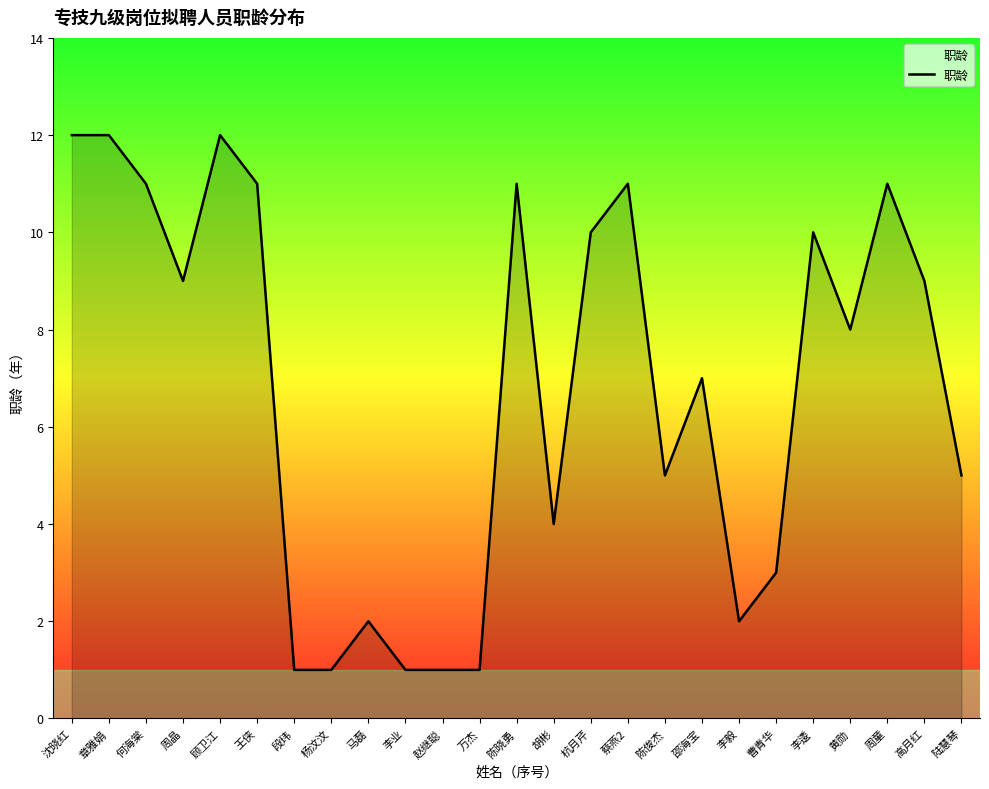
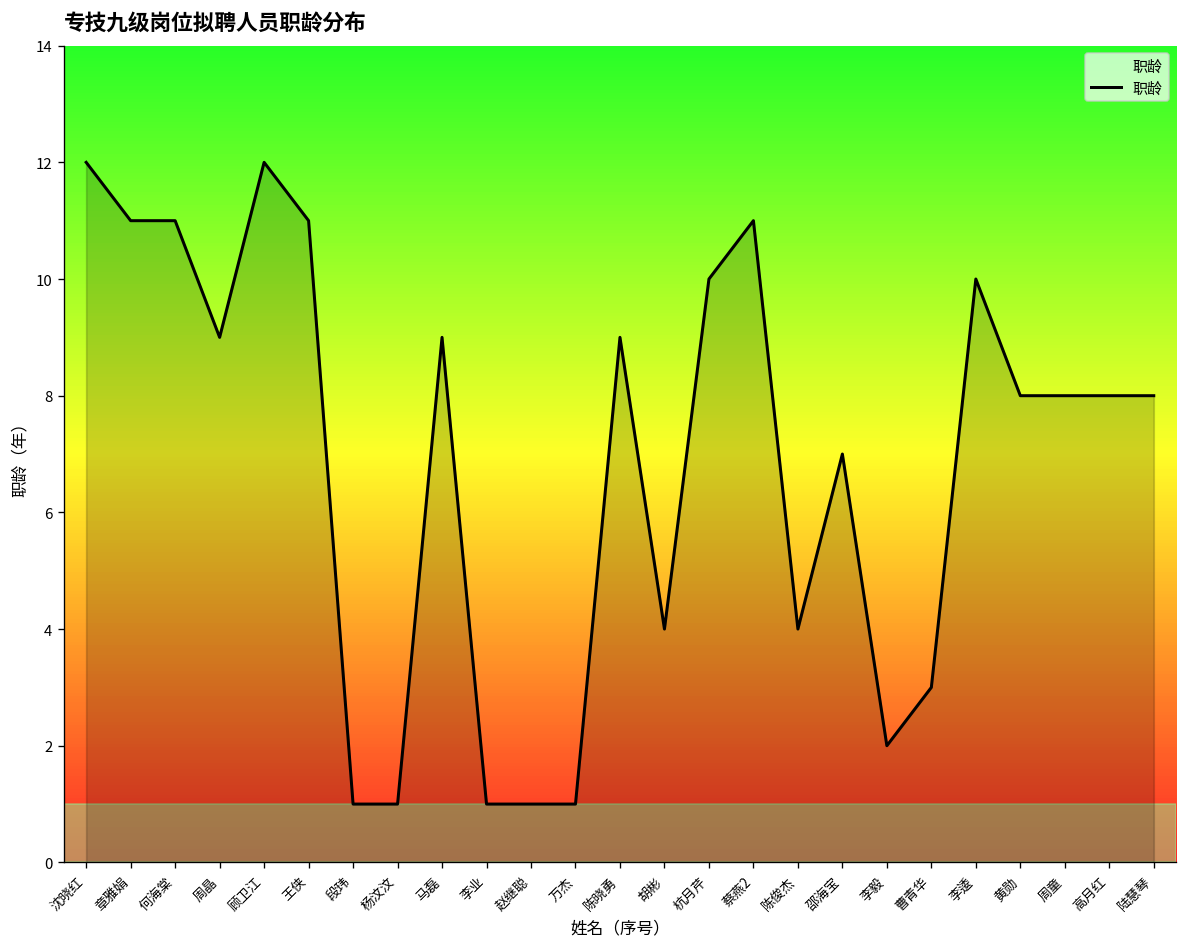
章雅娟: 12 -> 11
马磊: 2 -> 9
陈晓勇: 11 -> 9
陈俊杰: 5 -> 4
周童: 11 -> 8
高月红: 9 -> 8
陆慧琴: 5 -> 8
